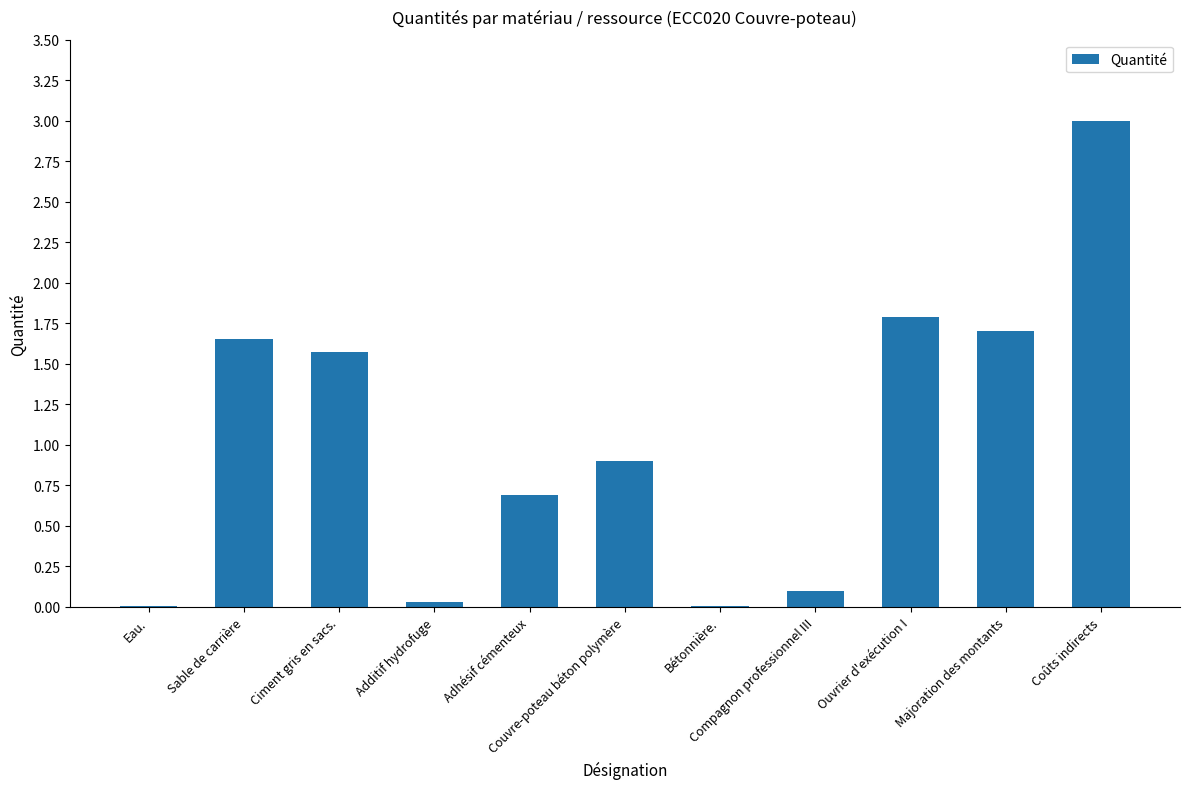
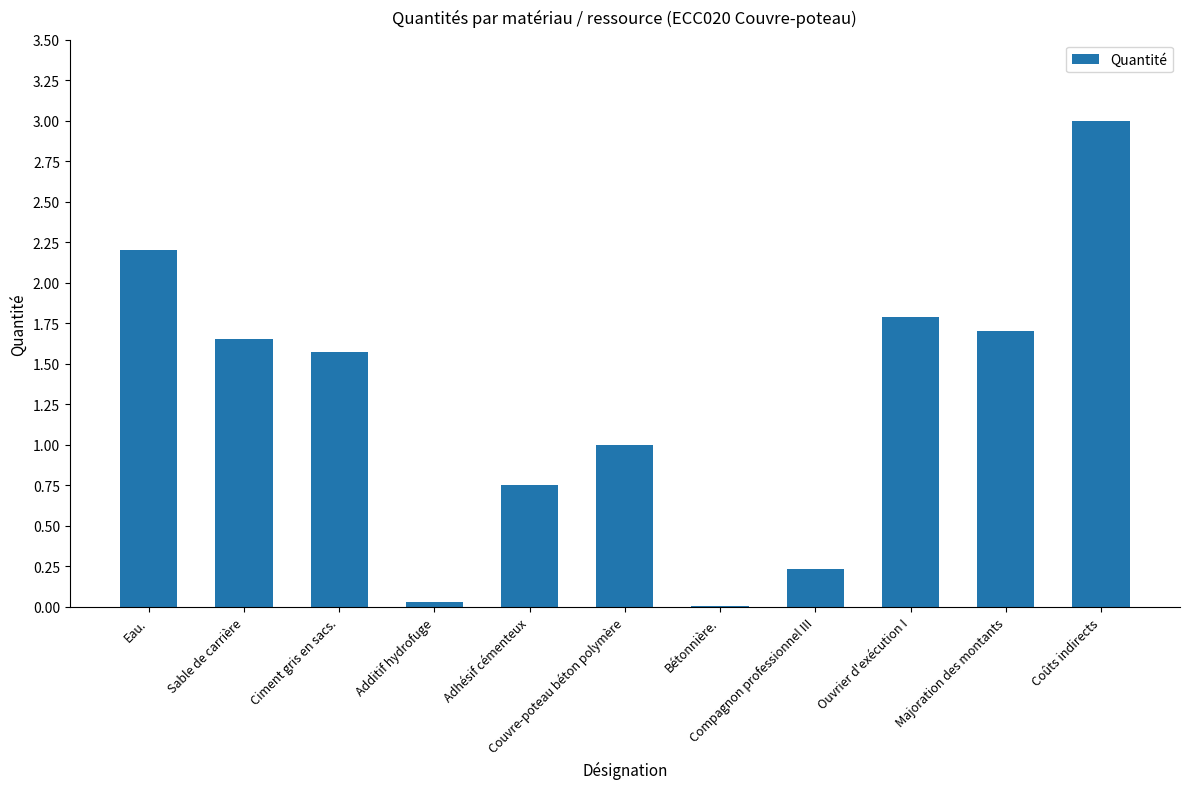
Eau.: 0.01 -> 2.20
Adhésif cémenteux: 0.69 -> 0.75
Couvre-poteau béton polymère: 0.9 -> 1.0
Compagnon professionnel III: 0.10 -> 0.24
